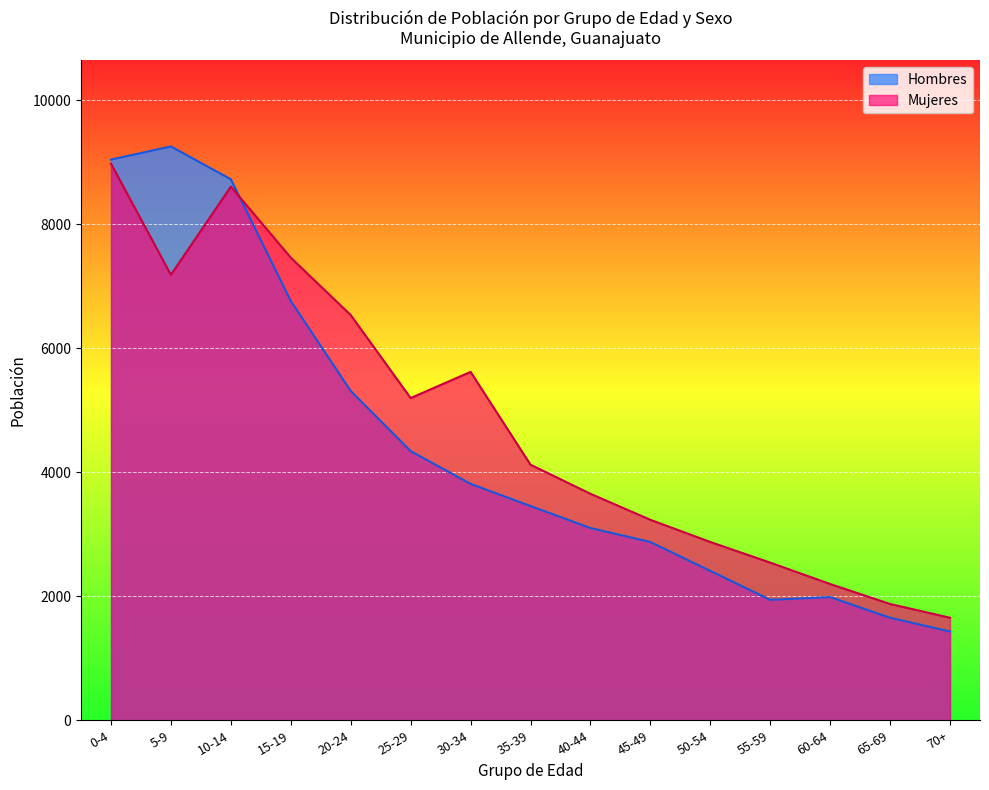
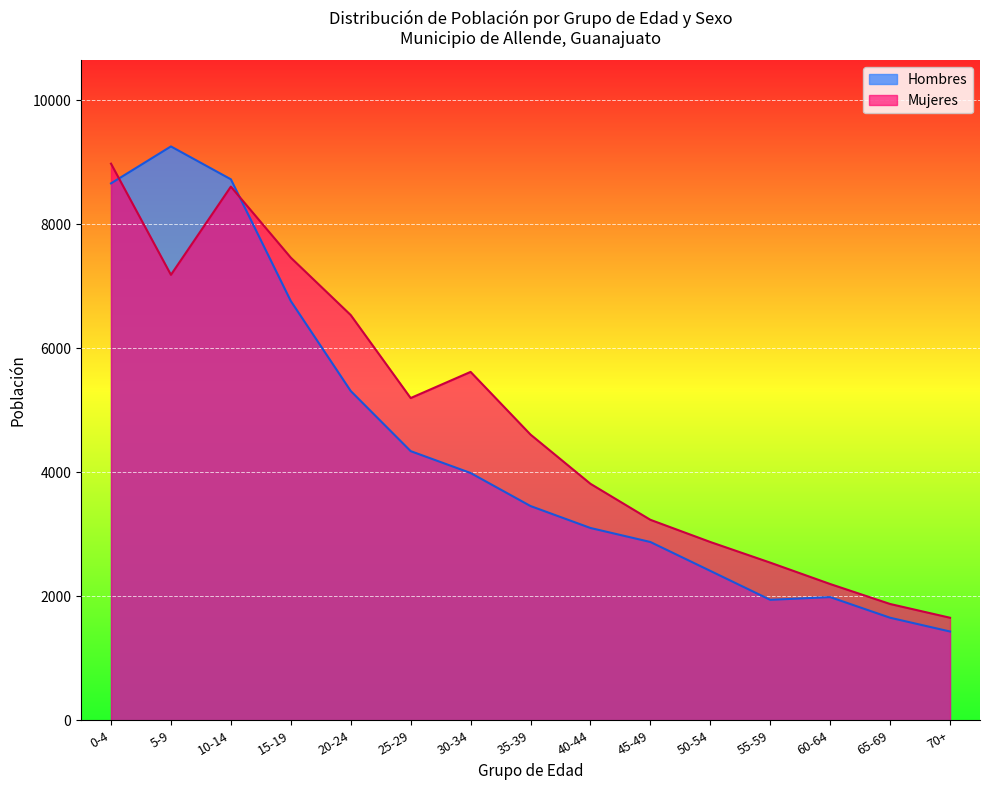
Hombres, 0-4: 9000 -> 8700
Hombres, 30-34: 3800 -> 4000
Mujeres, 35-39: 4100 -> 4600
Mujeres, 40-44: 3700 -> 3800
